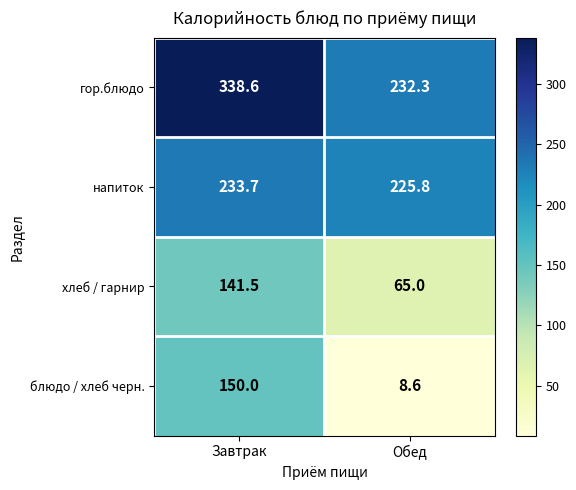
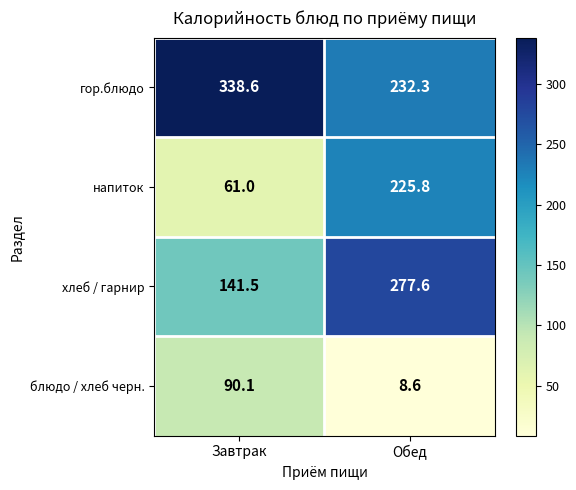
напиток, Завтрак: 233.7 -> 61.0
хлеб / гарнир, Обед: 65.0 -> 277.6
блюдо / хлеб черн., Завтрак: 150.0 -> 90.1
